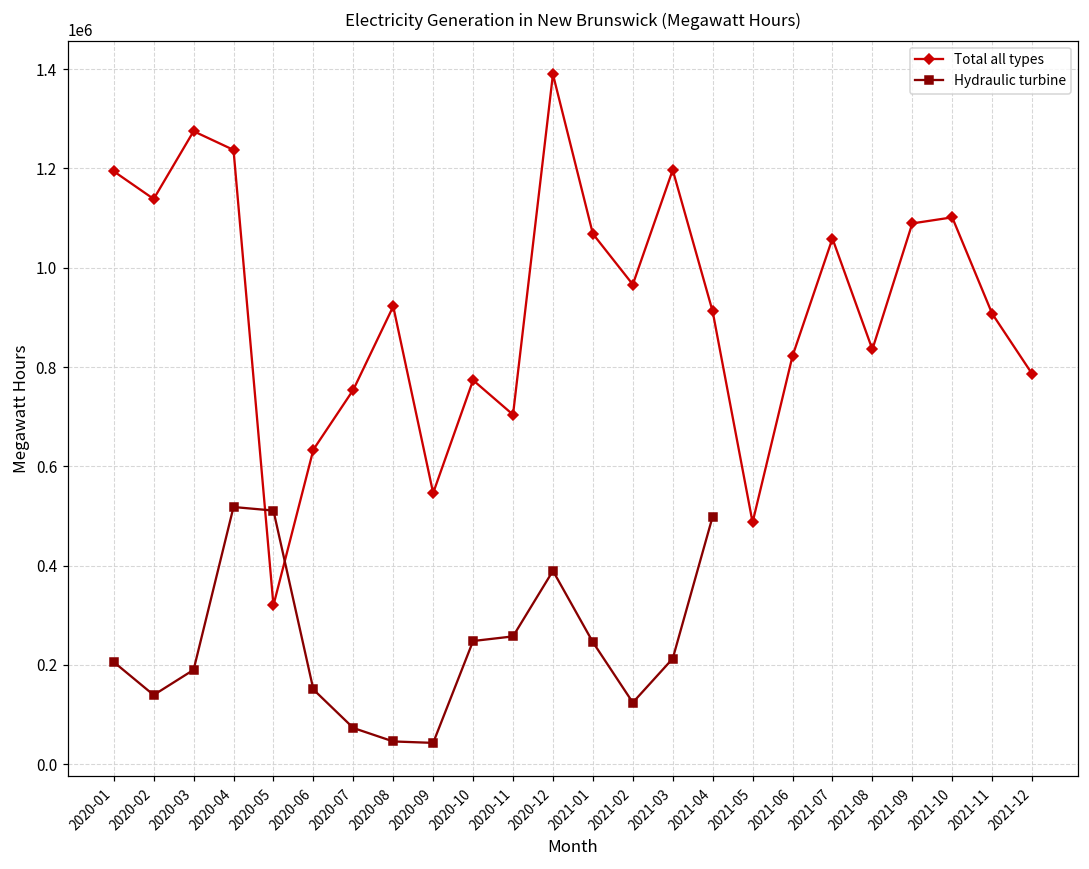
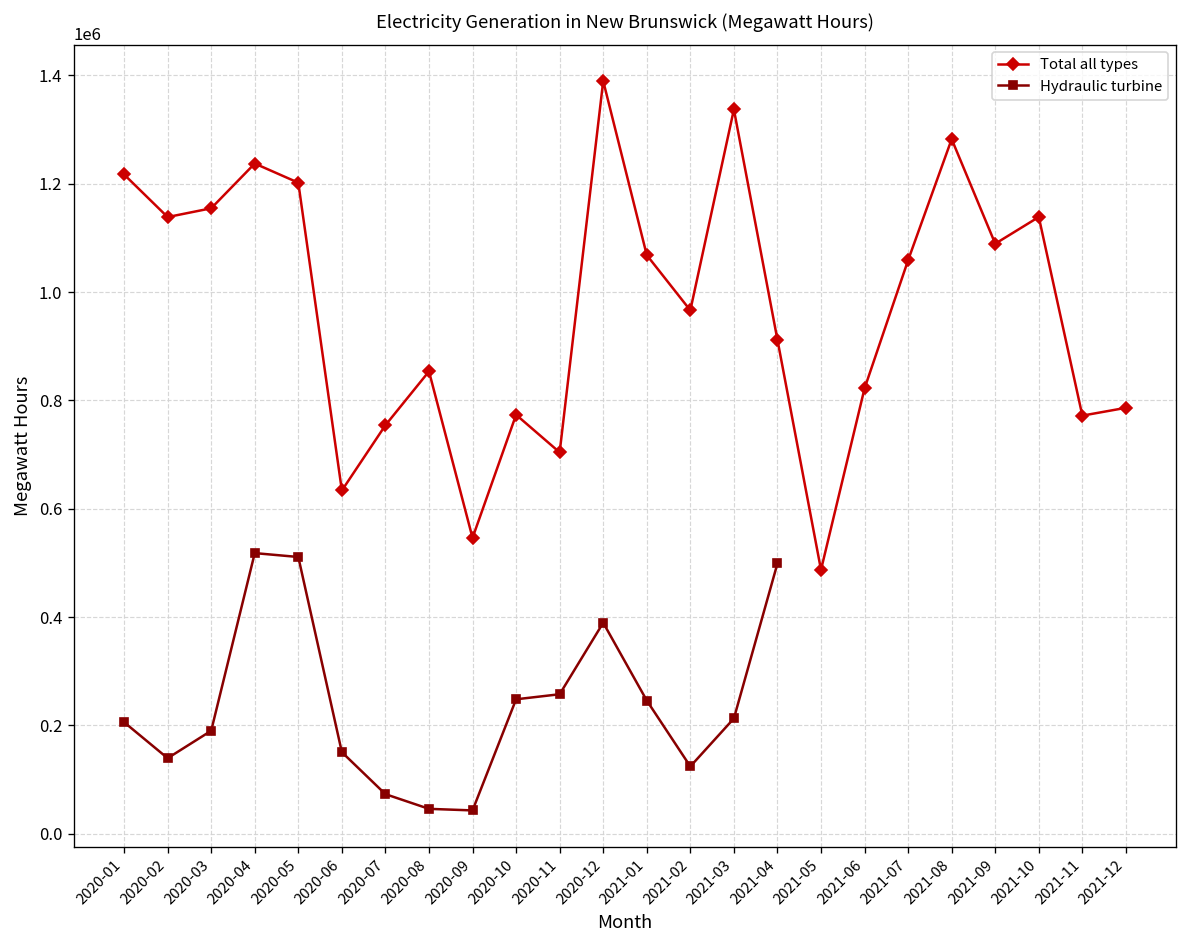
Total all types, 2020-01: 1190000 -> 1220000
Total all types, 2020-03: 1280000 -> 1150000
Total all types, 2020-05: 320000 -> 1200000
Total all types, 2020-08: 920000 -> 850000
Total all types, 2021-03: 1200000 -> 1340000
Total all types, 2021-08: 840000 -> 1280000
Total all types, 2021-10: 1100000 -> 1140000
Total all types, 2021-11: 910000 -> 770000
